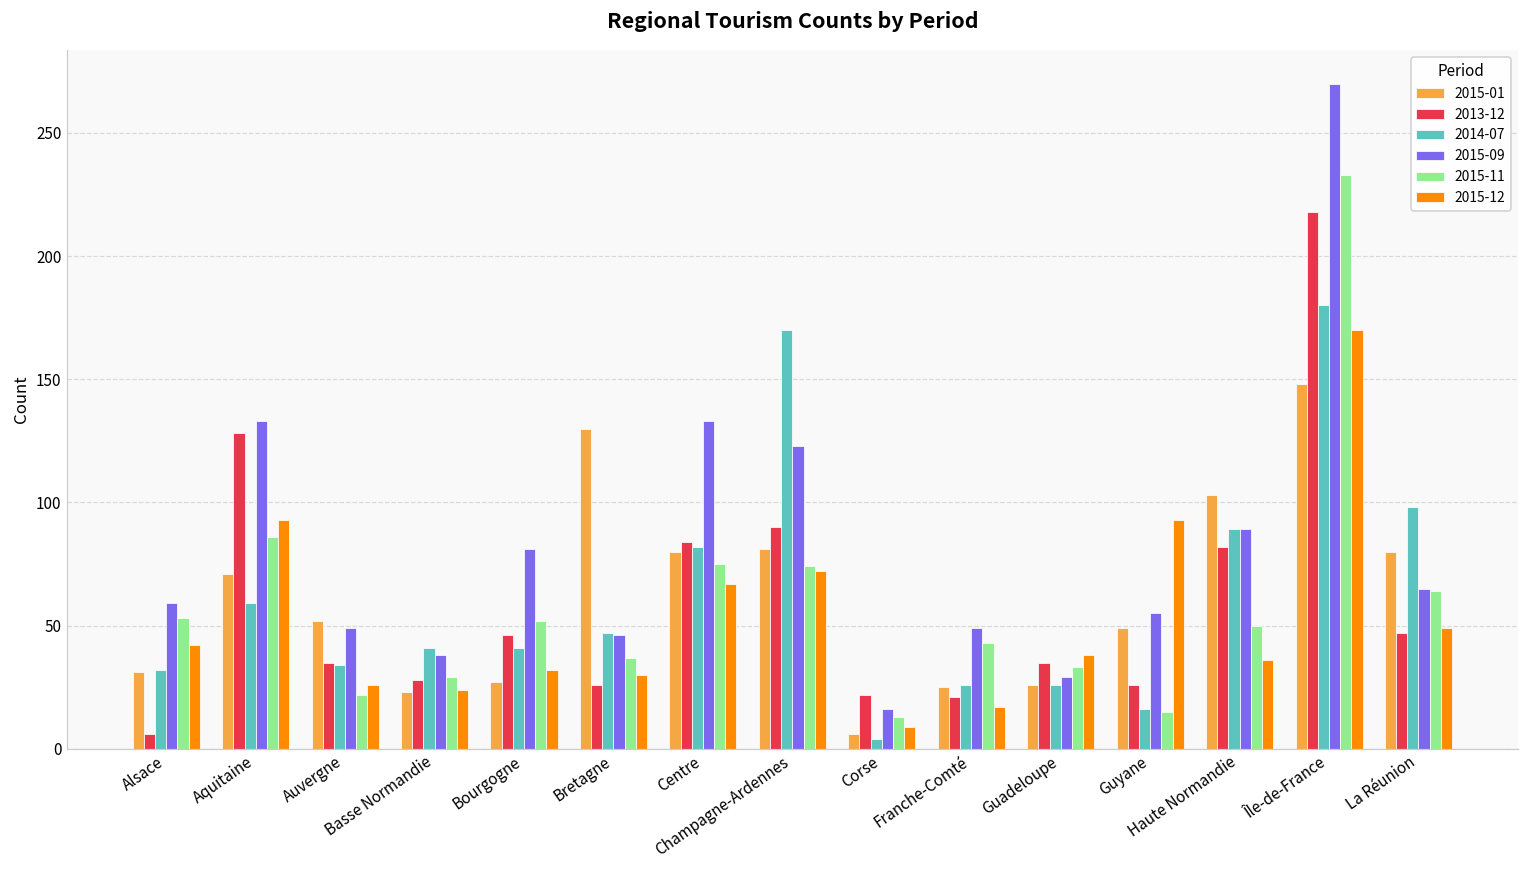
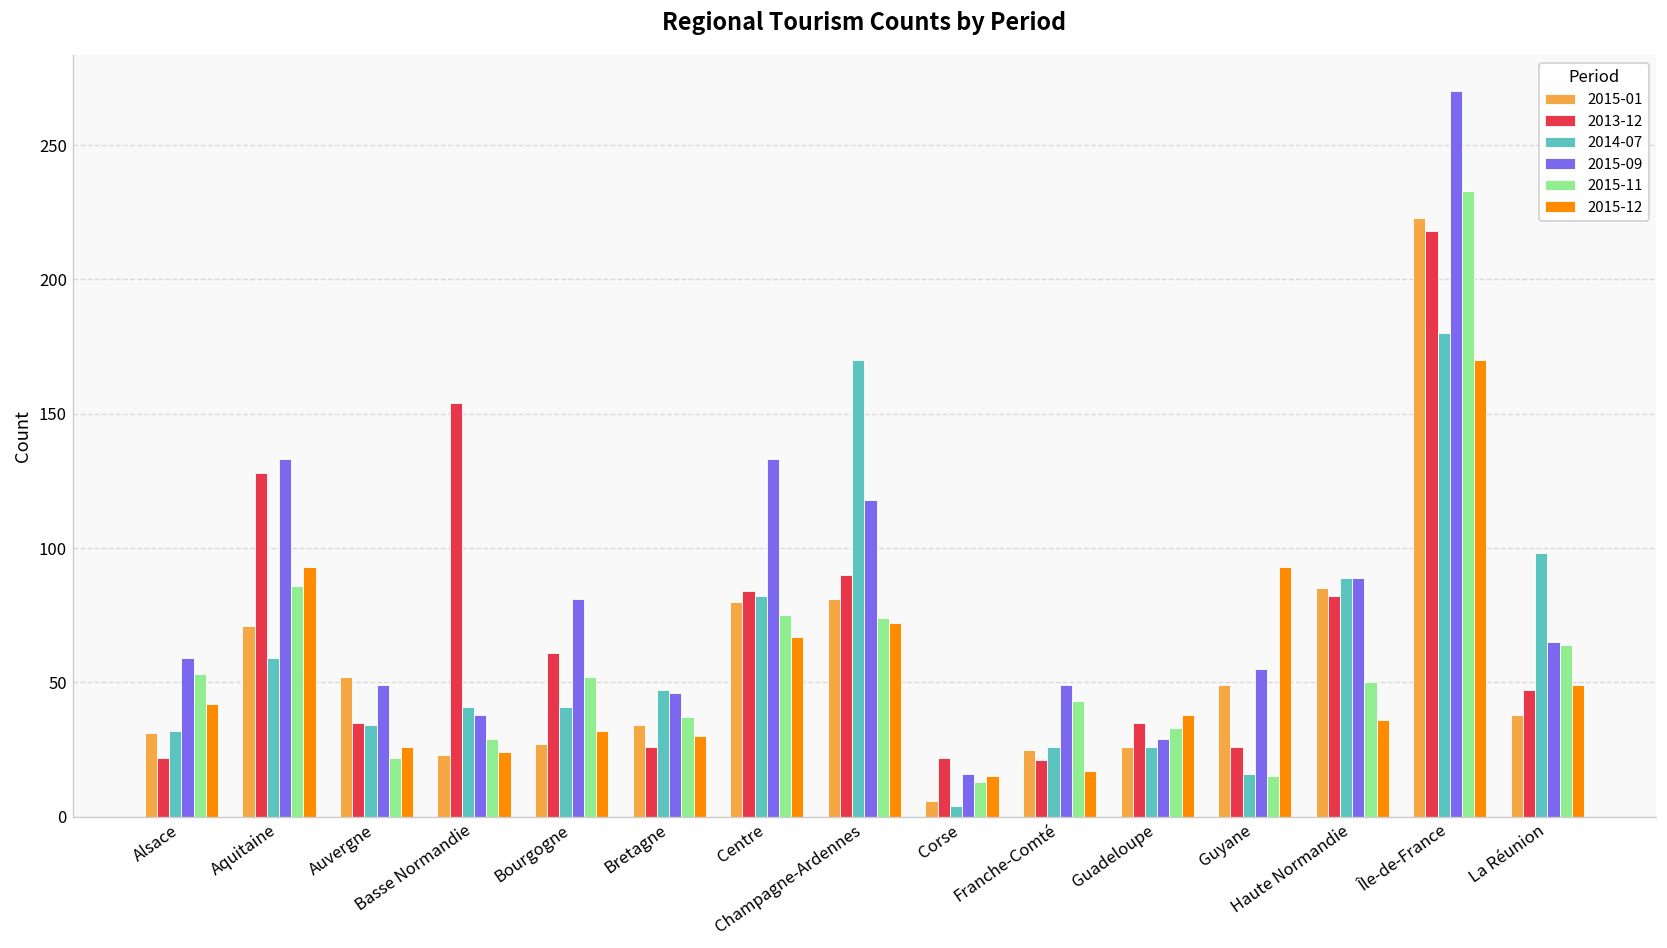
2013-12, Alsace: 6 -> 22
2013-12, Basse Normandie: 28 -> 154
2013-12, Bourgogne: 46 -> 61
2015-01, Bretagne: 130 -> 34
2015-09, Champagne-Ardennes: 123 -> 118
2015-12, Corse: 9 -> 15
2015-01, Haute Normandie: 103 -> 85
2015-01, Île-de-France: 148 -> 223
2015-01, La Réunion: 80 -> 38
